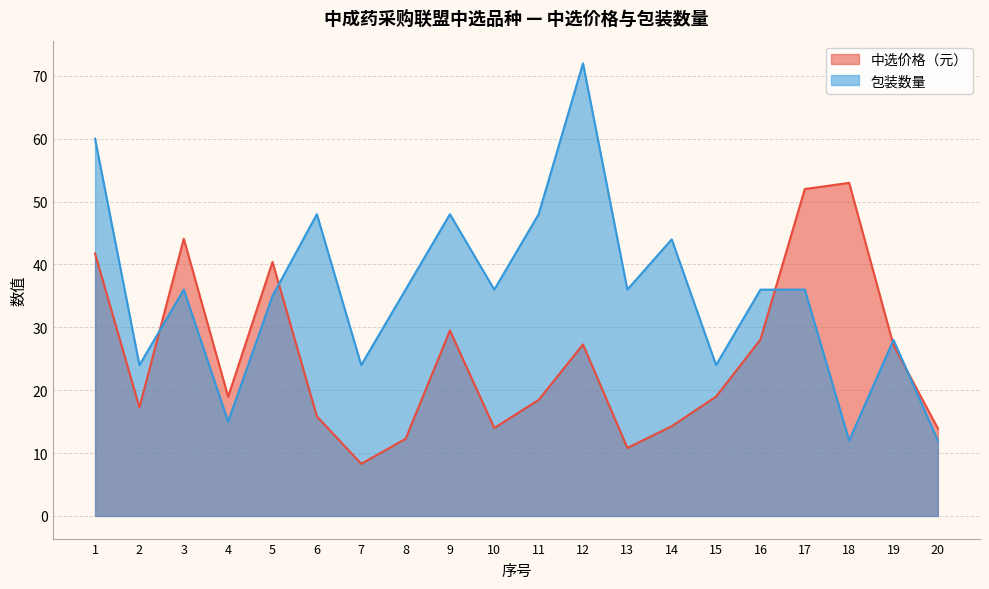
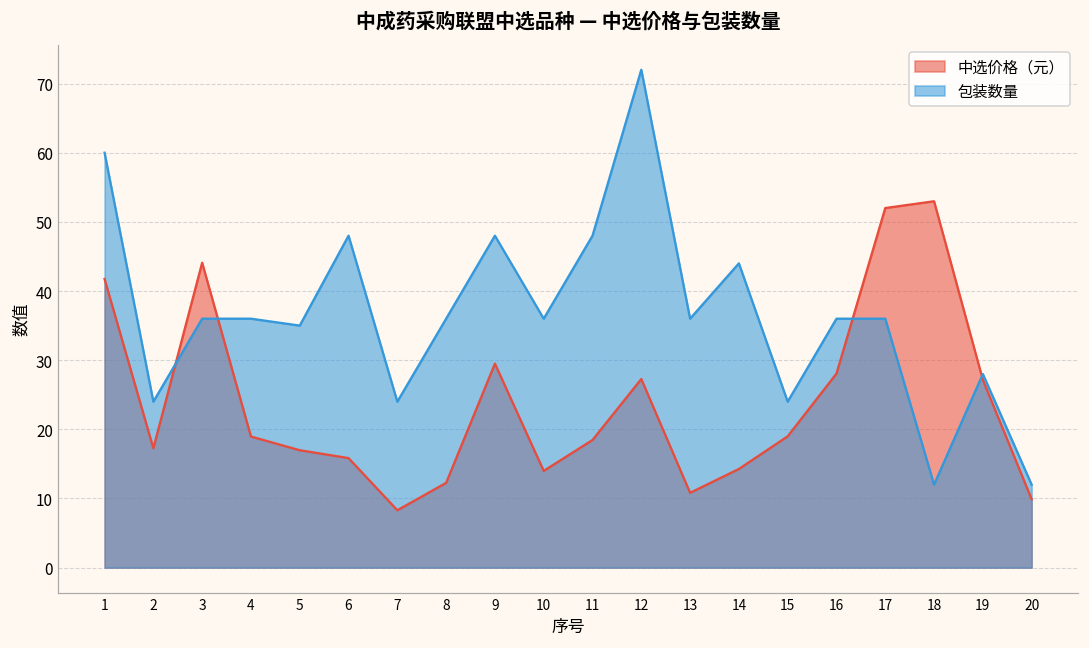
包装数量, 4: 15 -> 36
中选价格（元）, 5: 40 -> 17
中选价格（元）, 20: 14 -> 10
